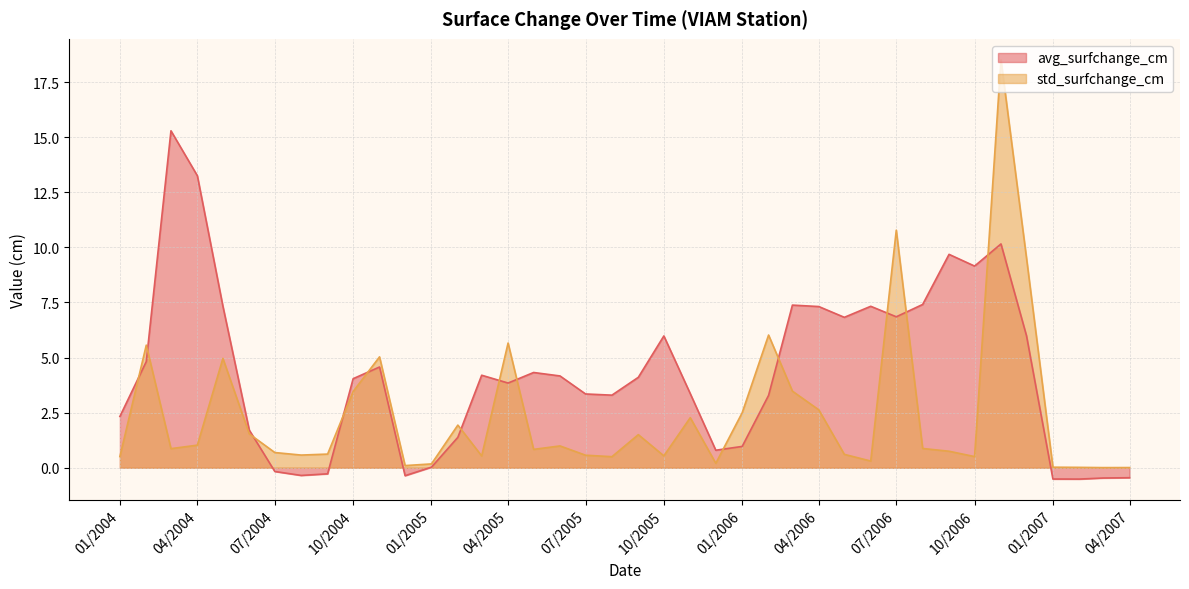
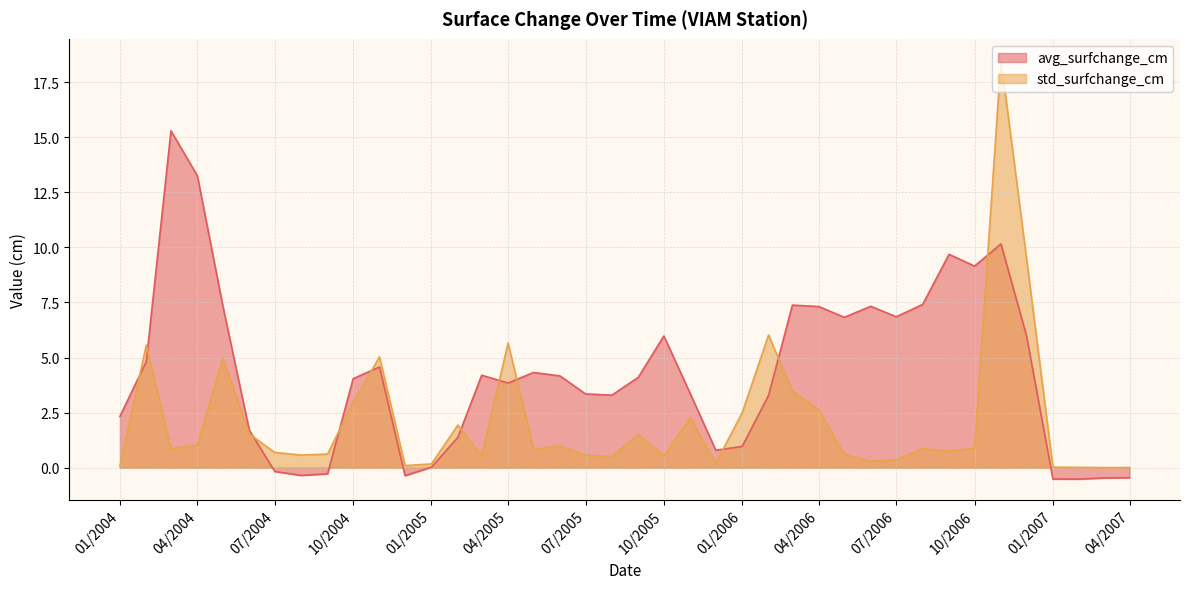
std_surfchange_cm, 01/2004: 0.5 -> 0.1
std_surfchange_cm, 10/2004: 3.5 -> 3.0
std_surfchange_cm, 07/2006: 10.8 -> 0.4
std_surfchange_cm, 10/2006: 0.5 -> 0.9
